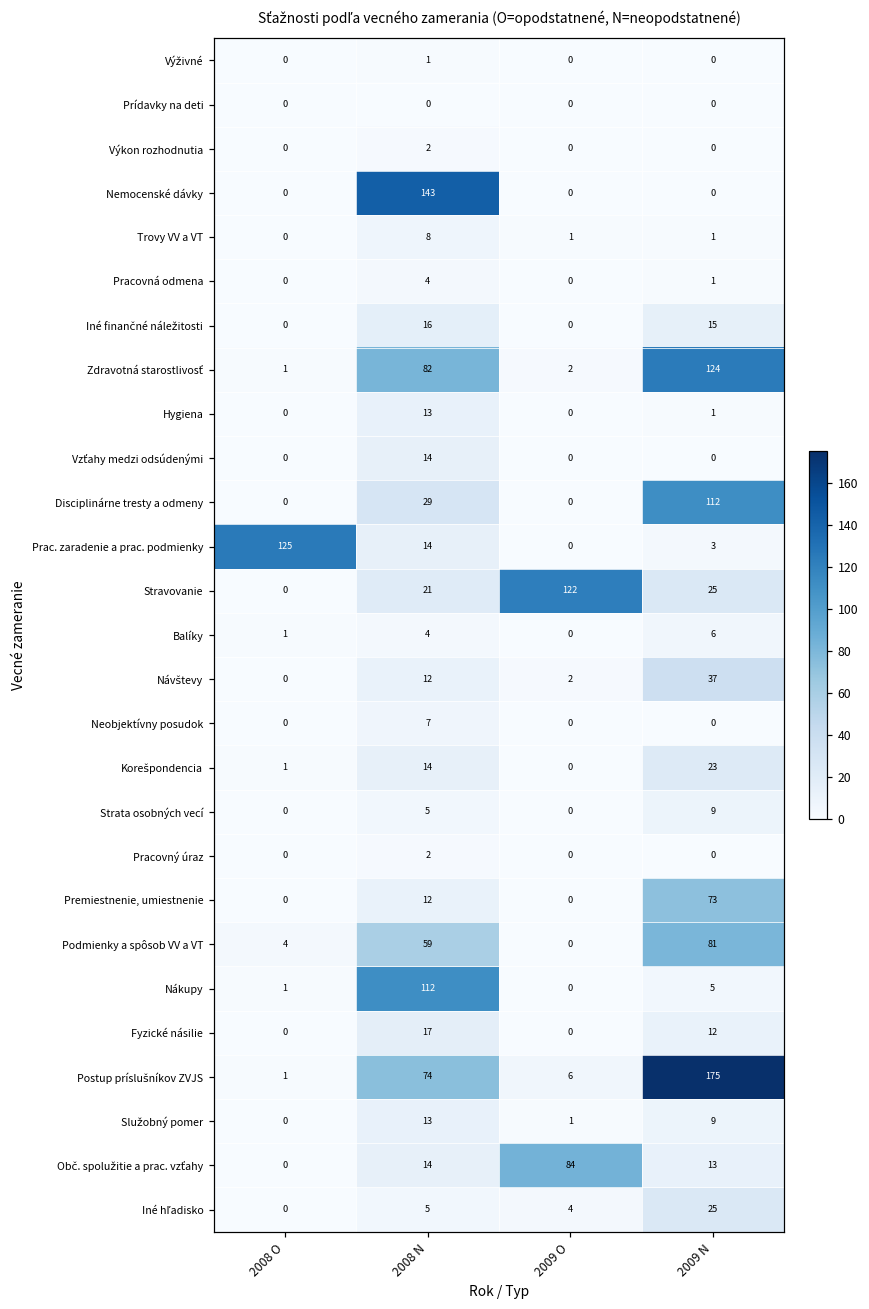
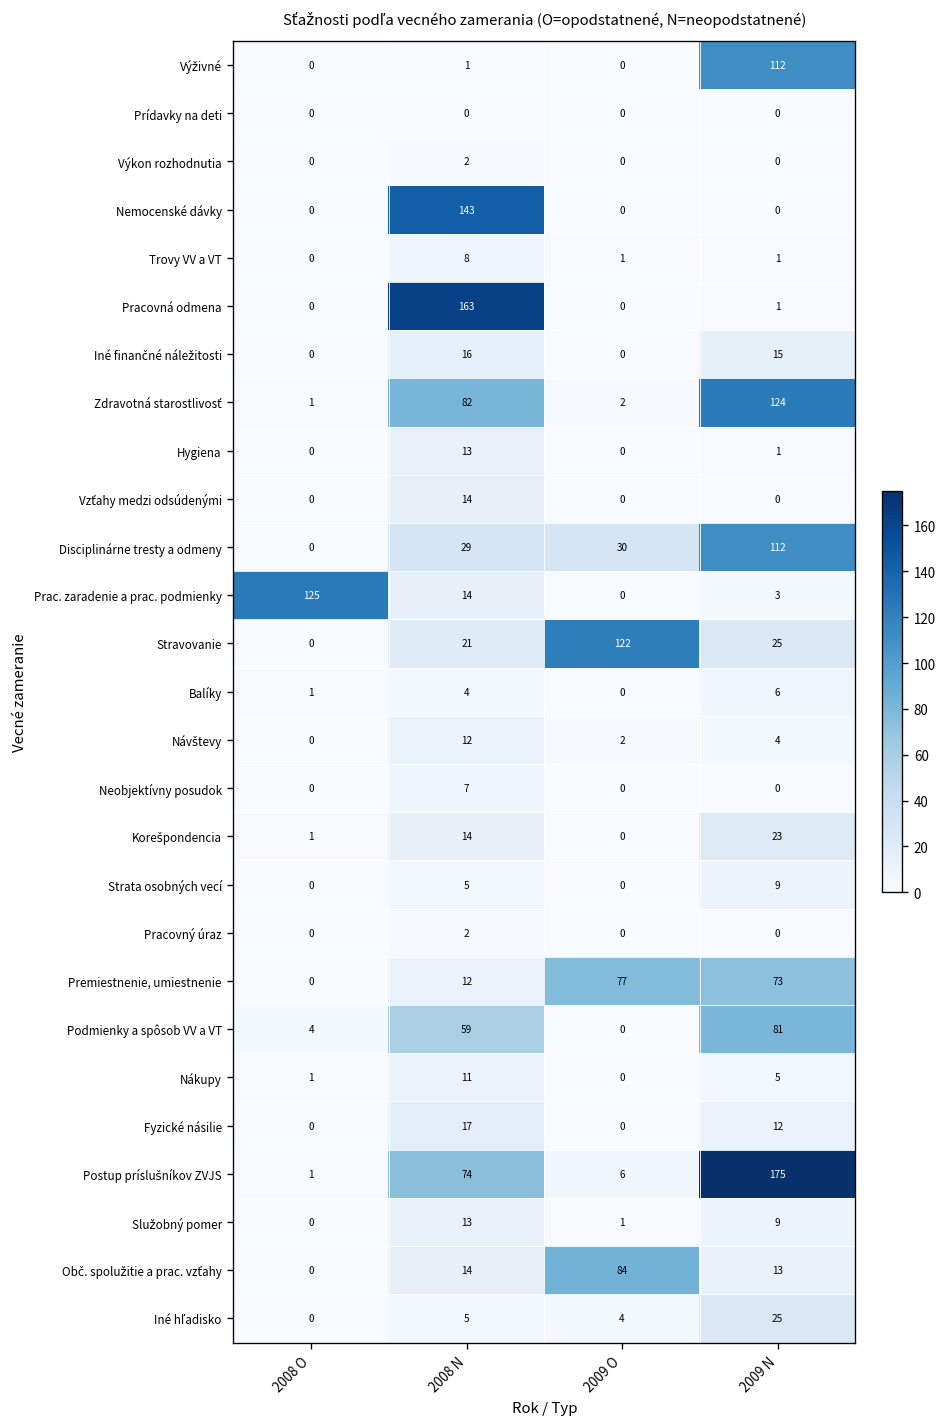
Výživné, 2009 N: 0 -> 112
Pracovná odmena, 2008 N: 4 -> 163
Disciplinárne tresty a odmeny, 2009 O: 0 -> 30
Návštevy, 2009 N: 37 -> 4
Premiestnenie, umiestnenie, 2009 O: 0 -> 77
Nákupy, 2008 N: 112 -> 11
